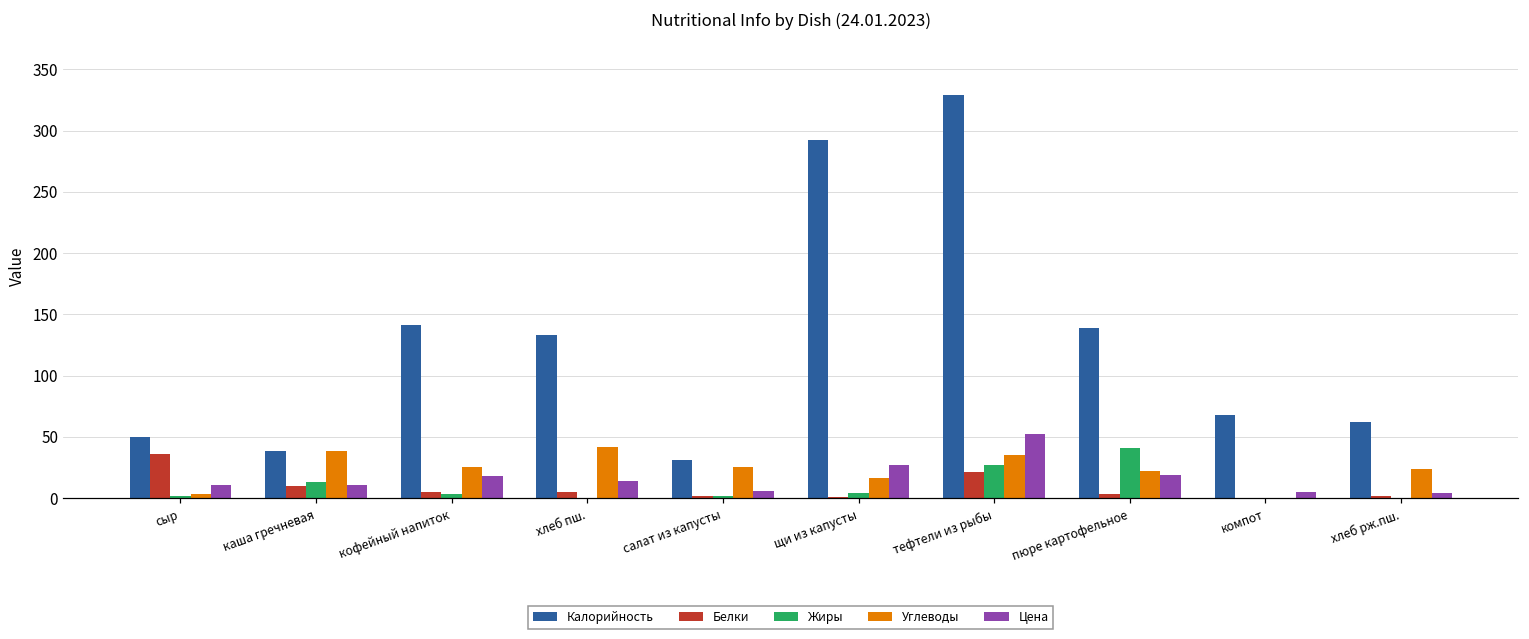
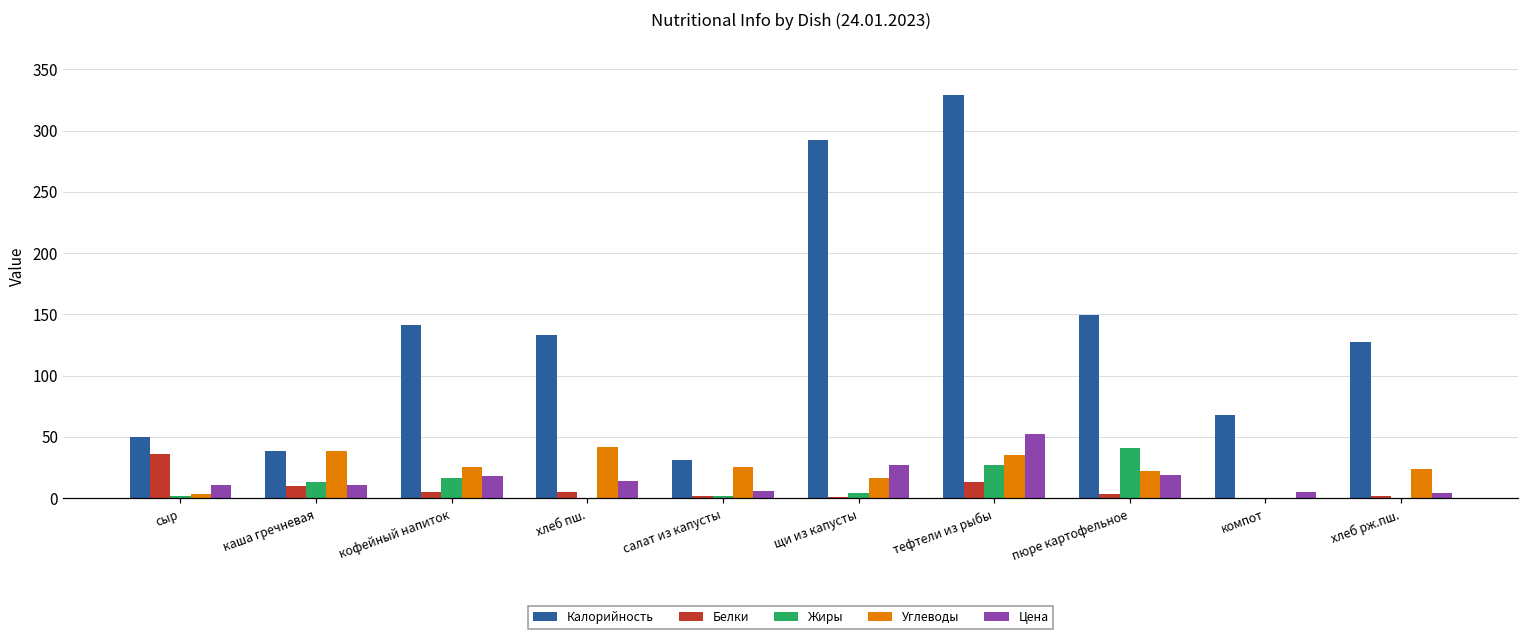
Жиры, кофейный напиток: 3 -> 16
Белки, тефтели из рыбы: 21 -> 13
Калорийность, пюре картофельное: 139 -> 149
Калорийность, хлеб рж.пш.: 62 -> 127
